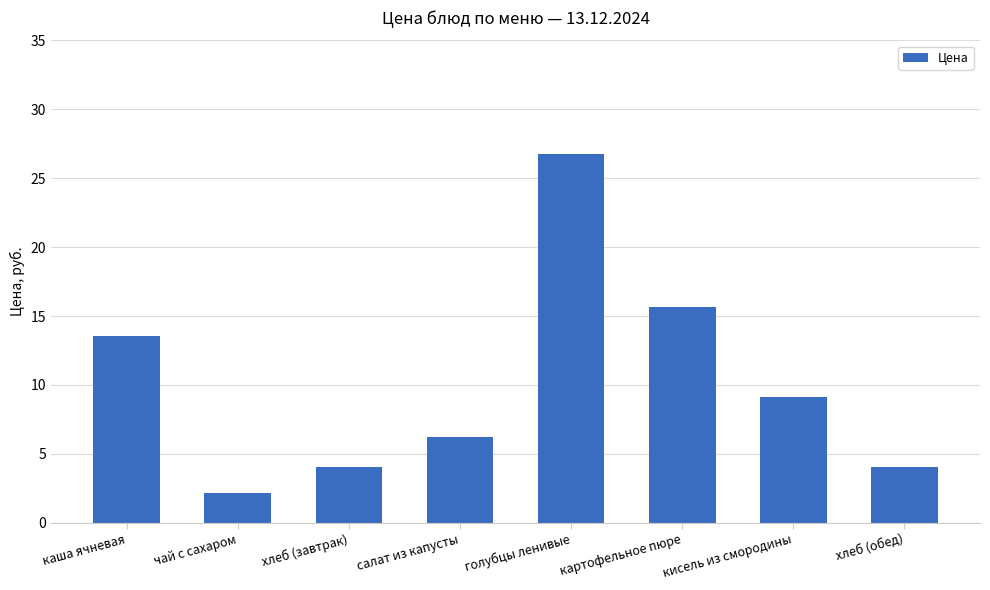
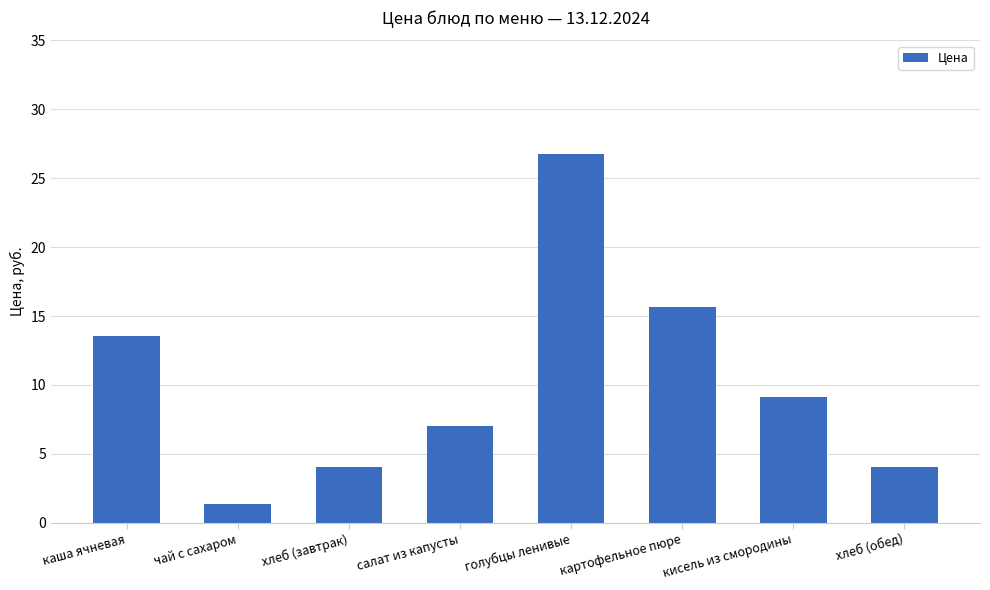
чай с сахаром: 2.1 -> 1.4
салат из капусты: 6.2 -> 7.0
